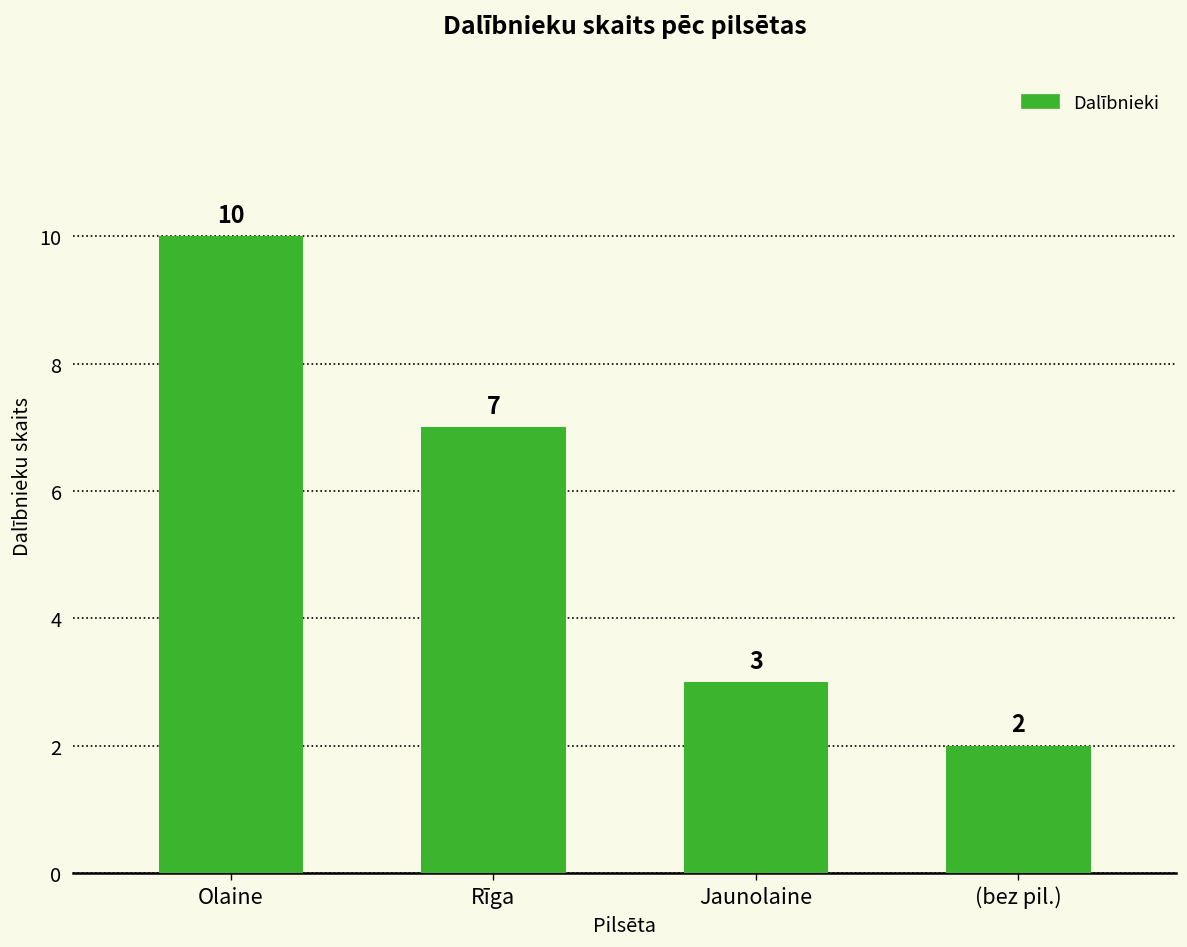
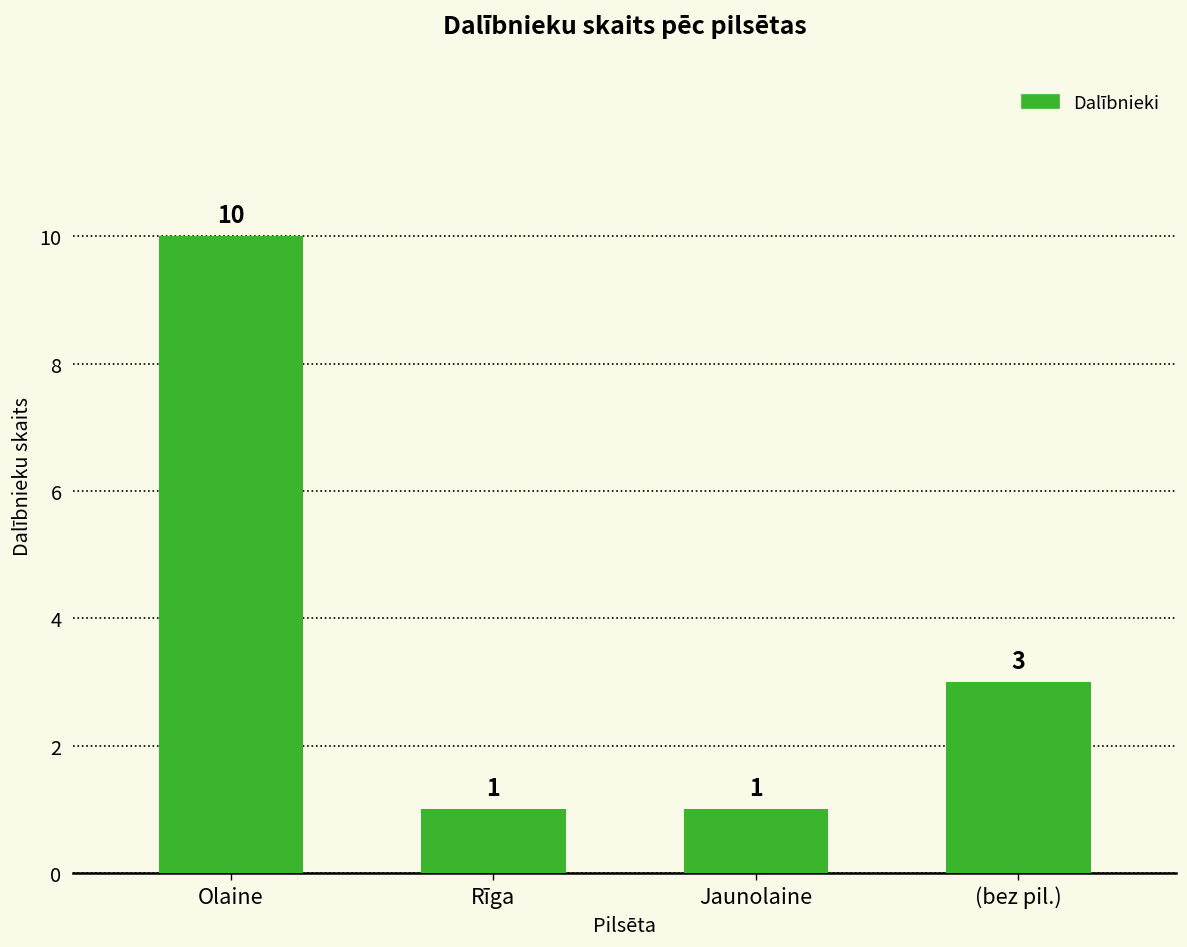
Rīga: 7 -> 1
Jaunolaine: 3 -> 1
(bez pil.): 2 -> 3
